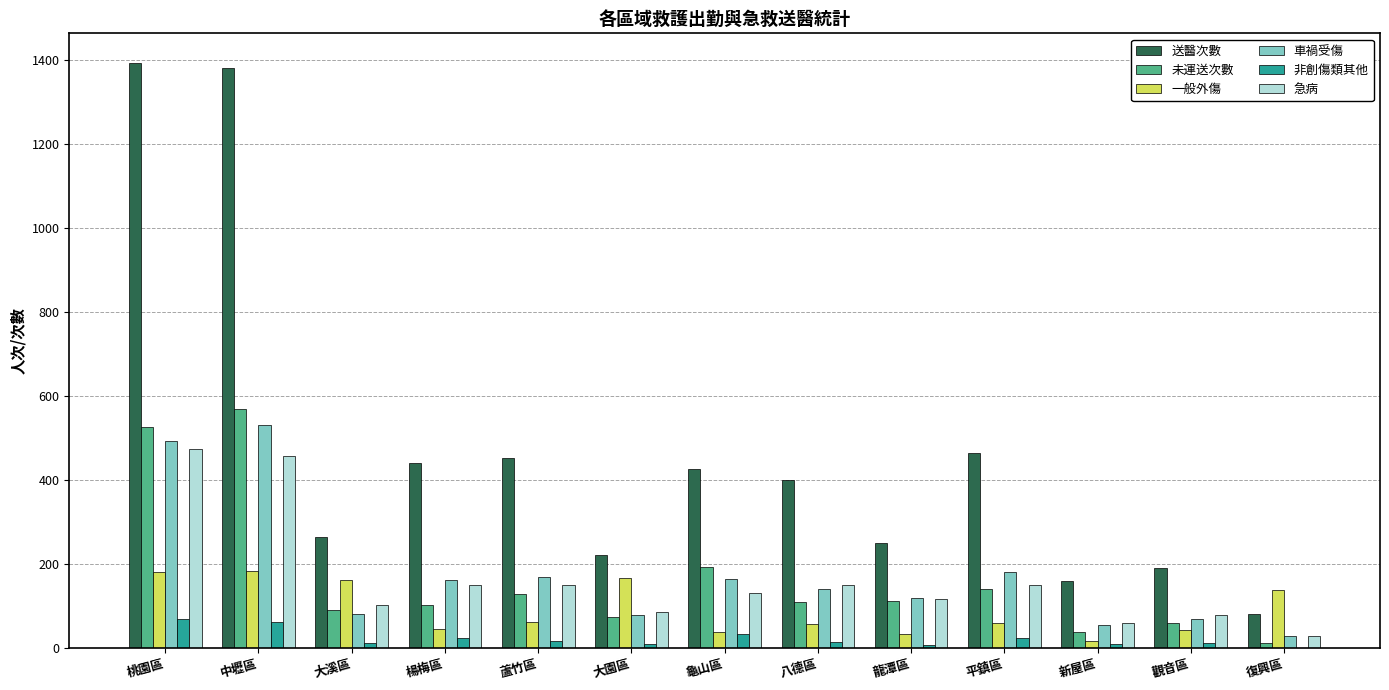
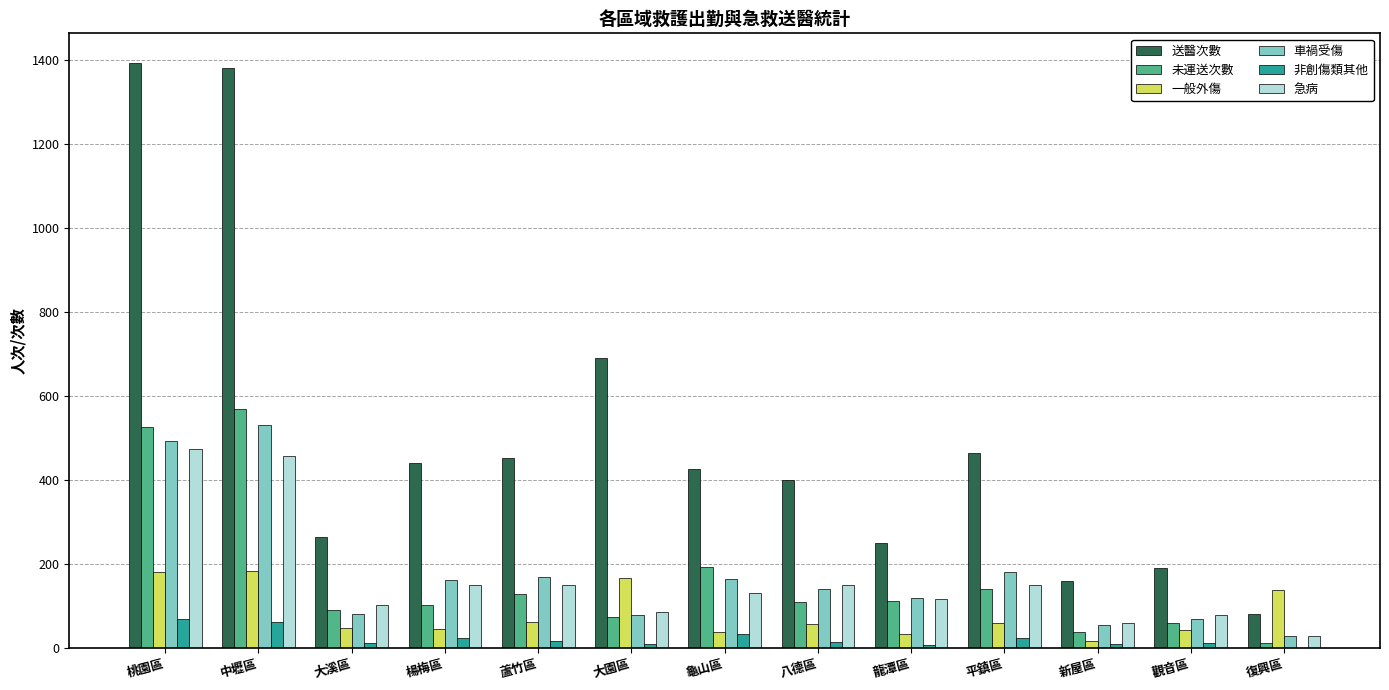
一般外傷, 大溪區: 160 -> 50
送醫次數, 大園區: 220 -> 690
